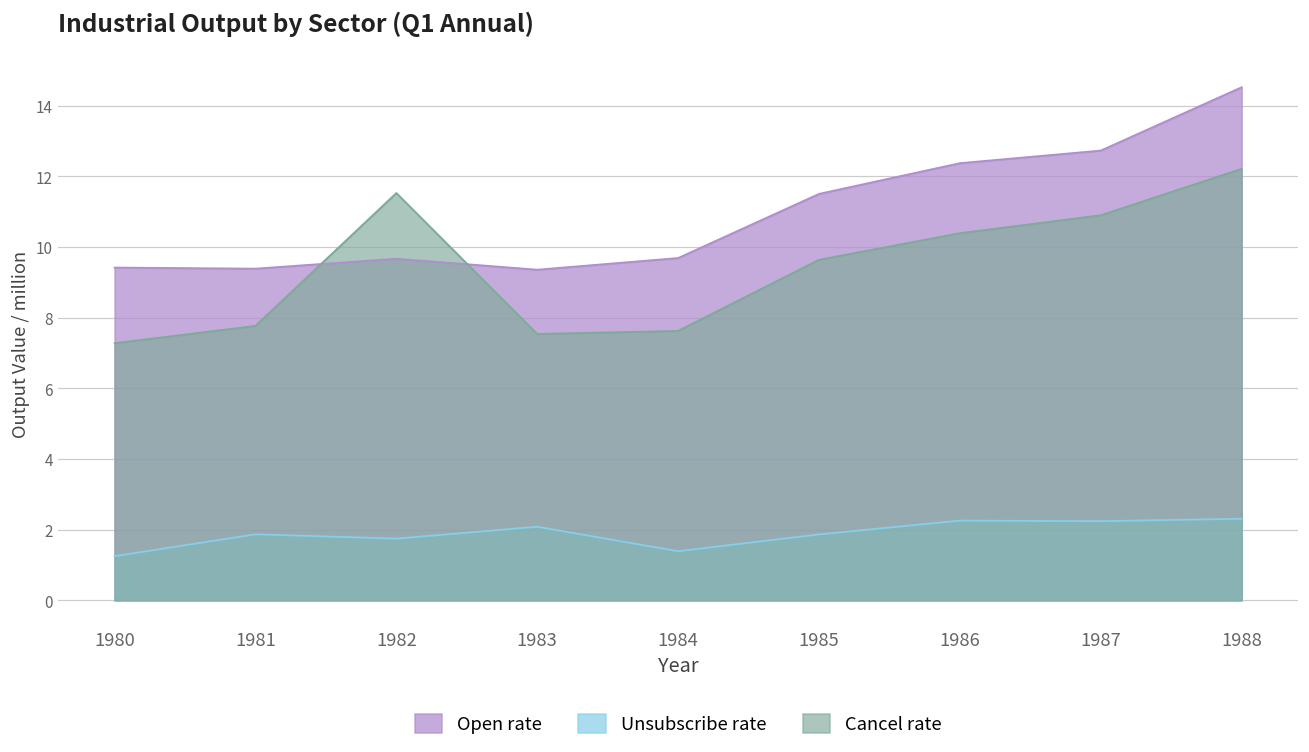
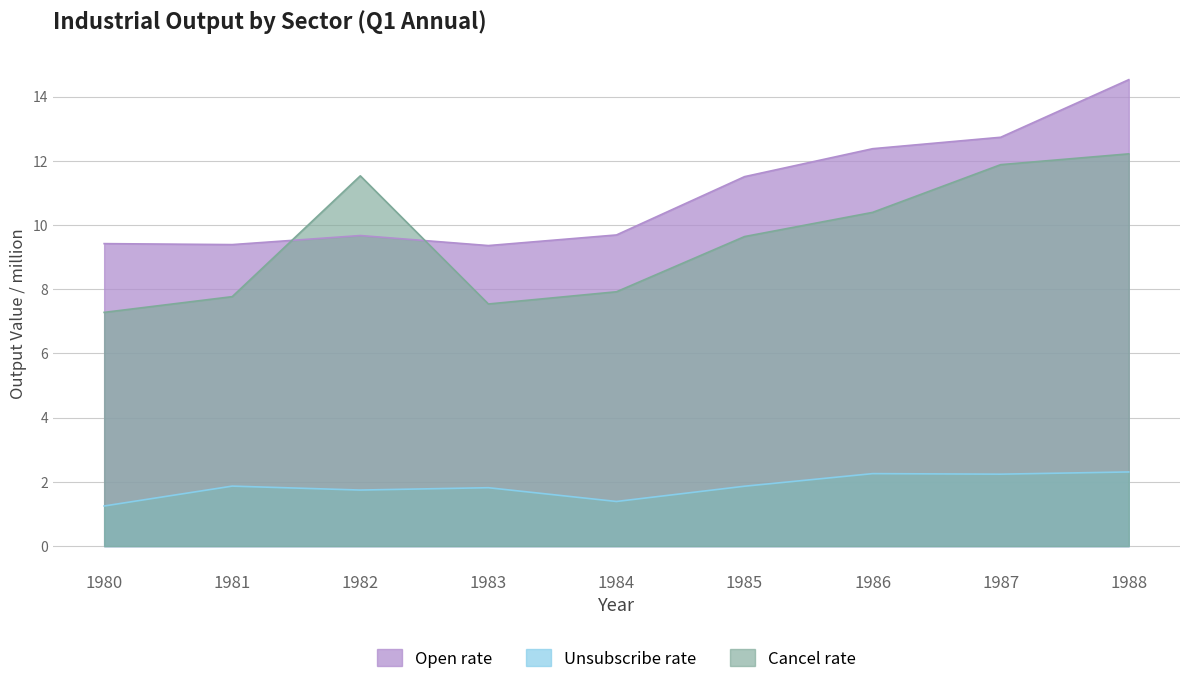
Unsubscribe rate, 1983: 2.1 -> 1.8
Cancel rate, 1984: 7.6 -> 7.9
Cancel rate, 1987: 10.9 -> 11.9
